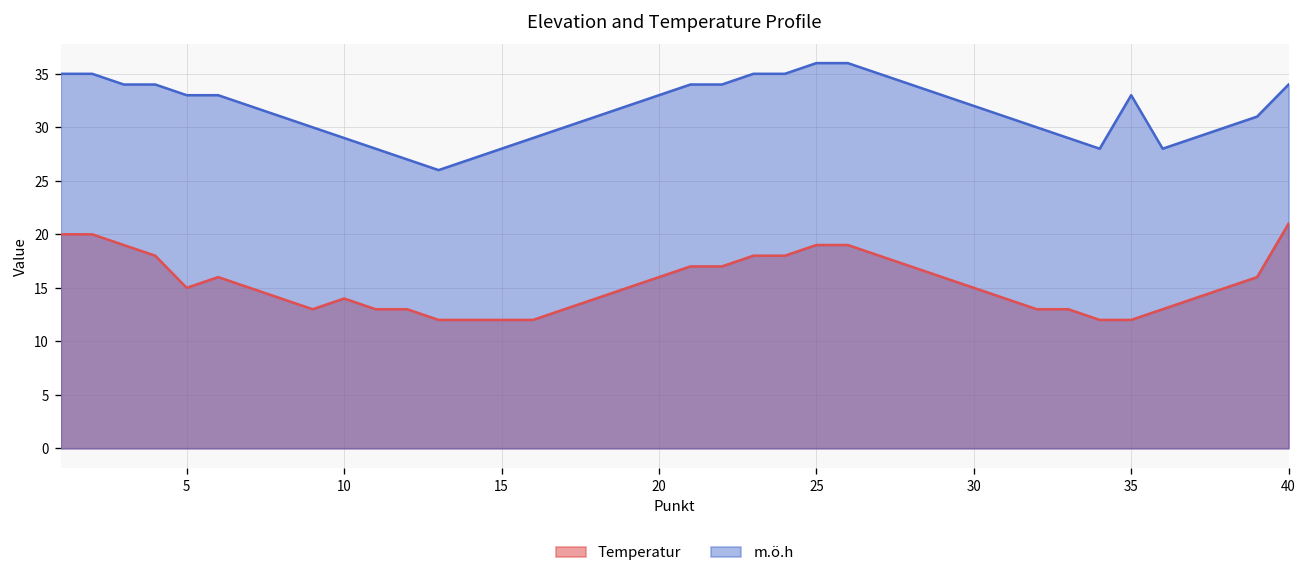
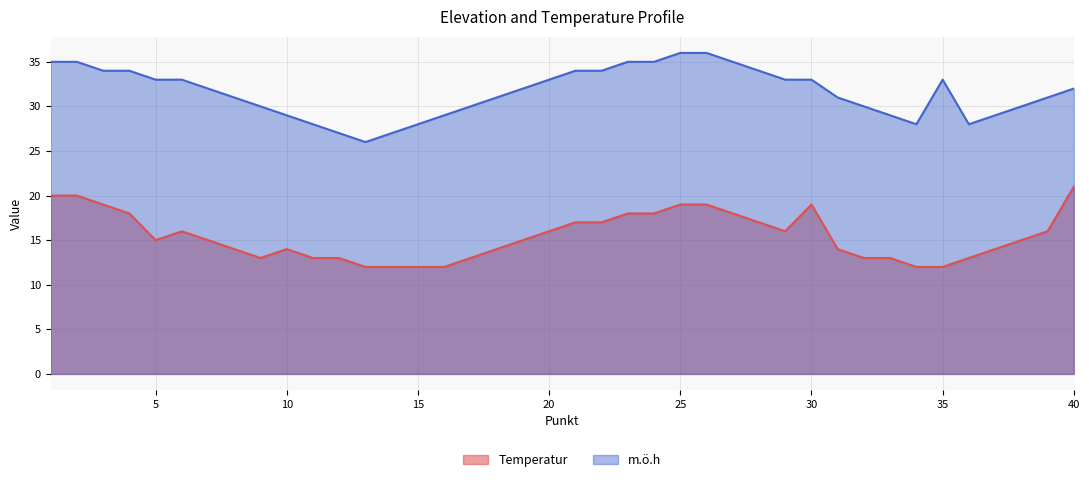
Temperatur, 30: 15 -> 19
m.ö.h, 30: 32 -> 33
m.ö.h, 40: 34 -> 32
